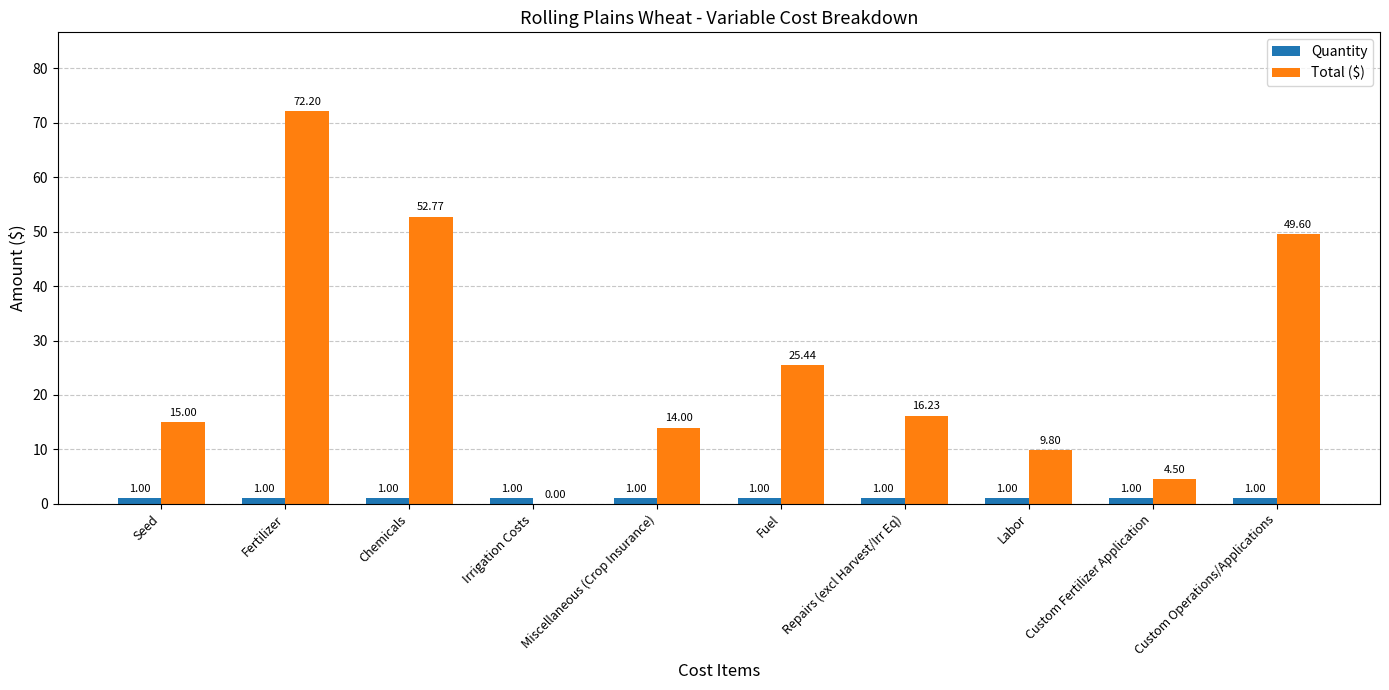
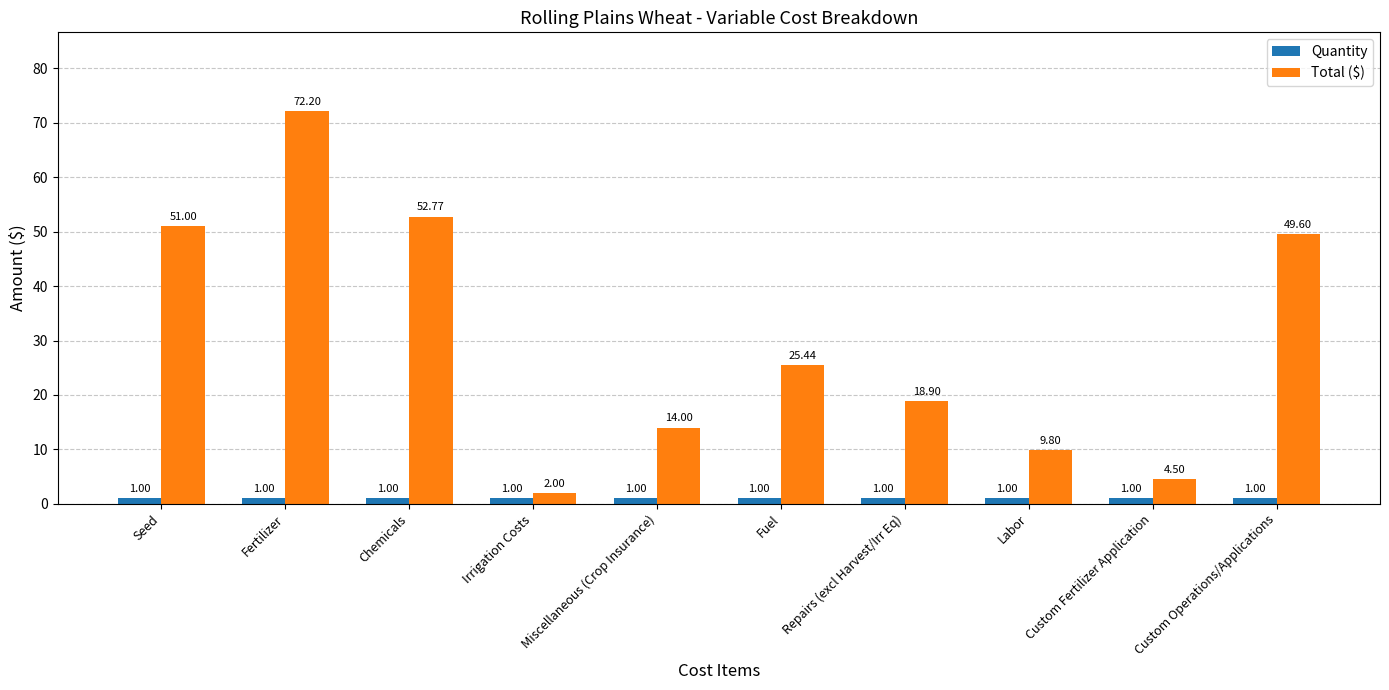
Total ($), Seed: 15.00 -> 51.00
Total ($), Irrigation Costs: 0.00 -> 2.00
Total ($), Repairs (excl Harvest/Irr Eq): 16.23 -> 18.90
